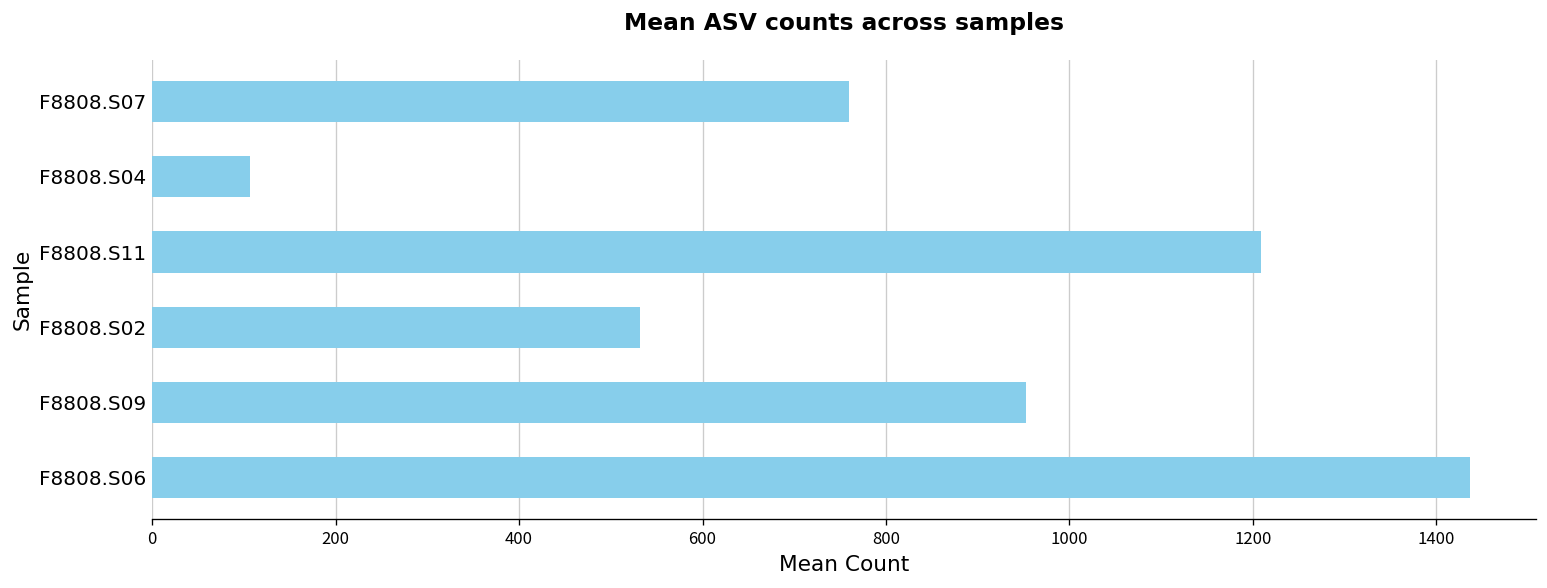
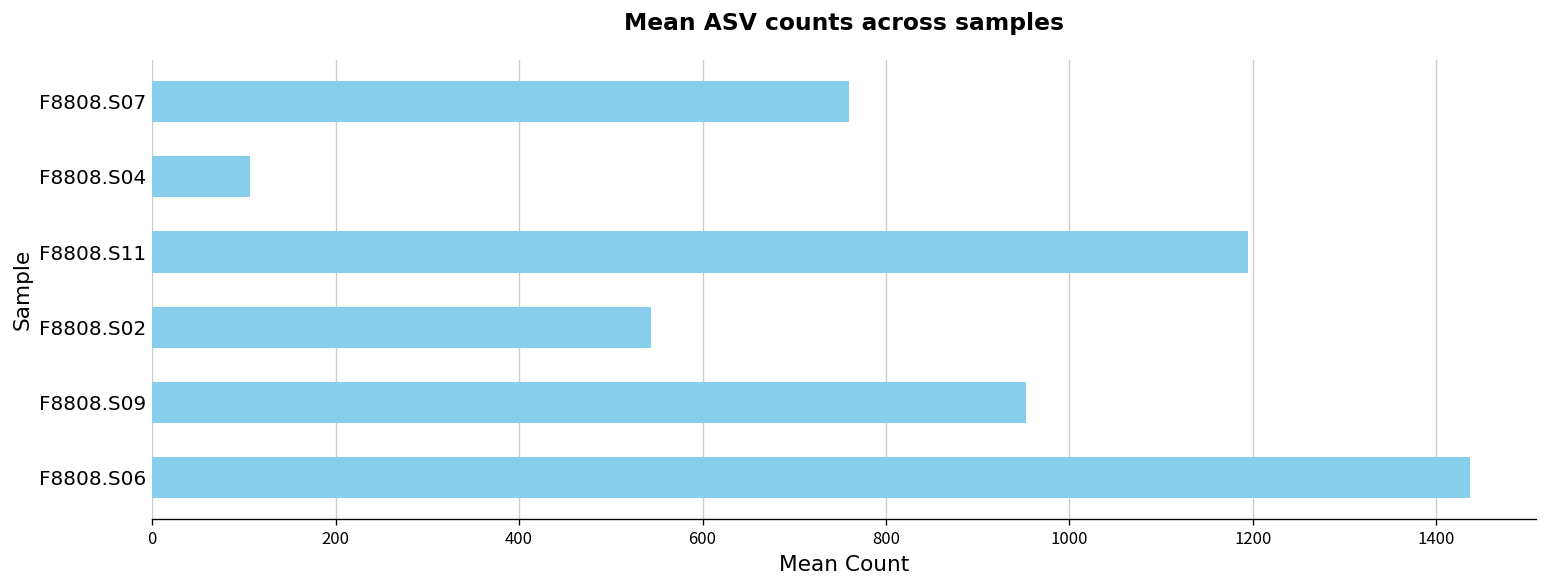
F8808.S11: 1210 -> 1200
F8808.S02: 530 -> 540
